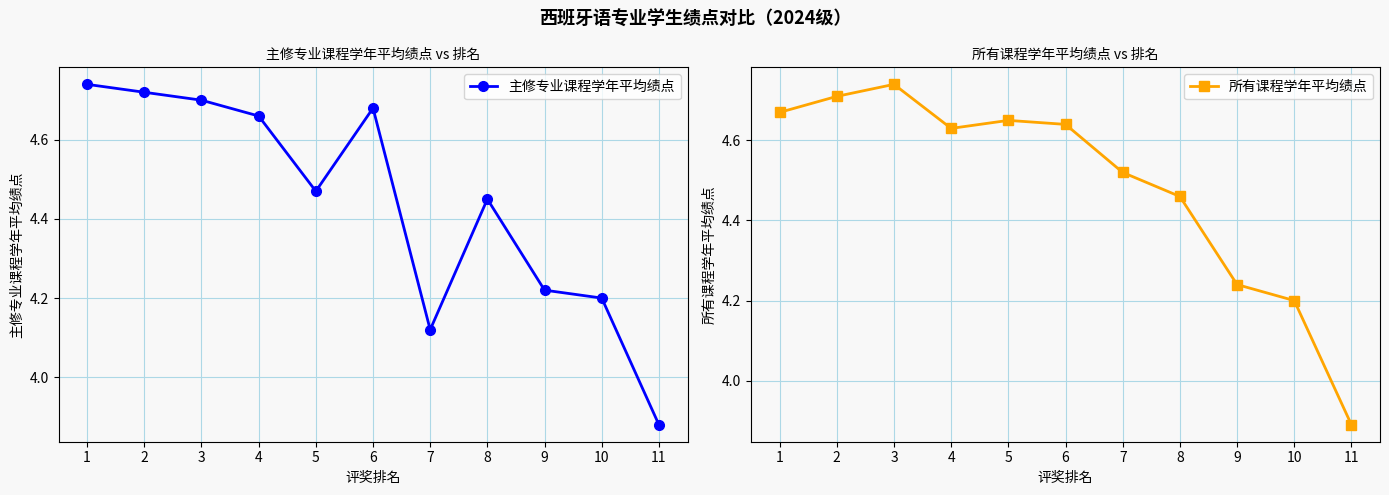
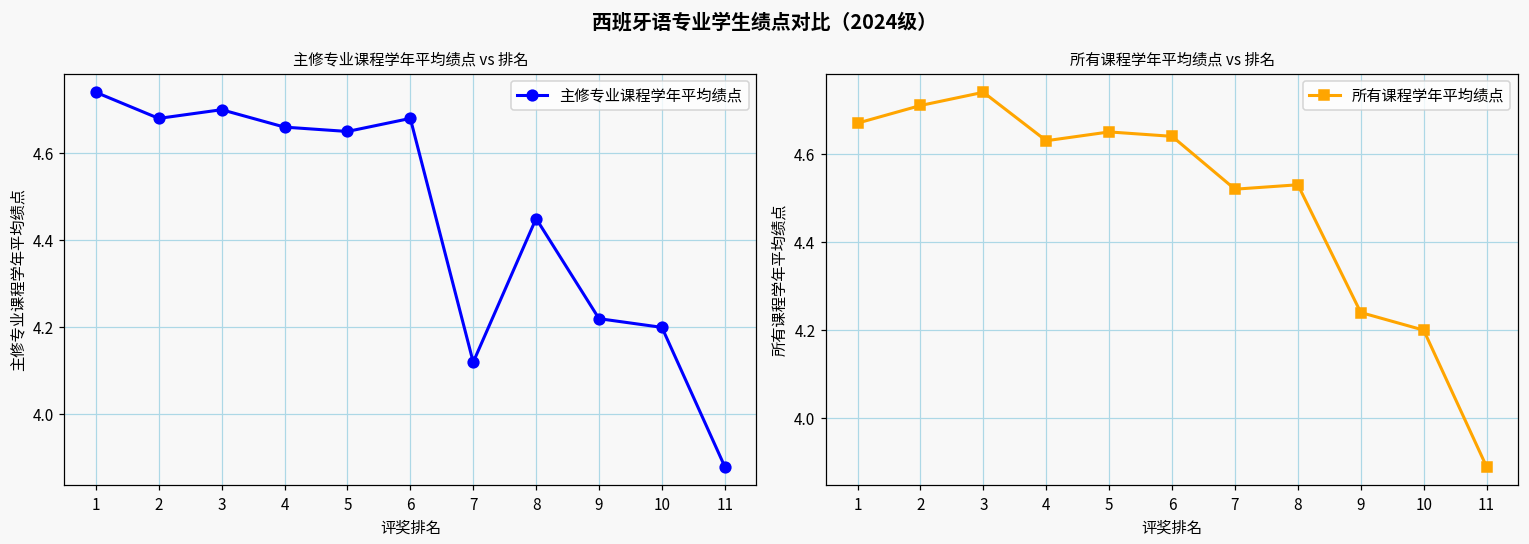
主修专业课程学年平均绩点 vs 排名, 2: 4.72 -> 4.68
主修专业课程学年平均绩点 vs 排名, 5: 4.47 -> 4.65
所有课程学年平均绩点 vs 排名, 8: 4.46 -> 4.53
